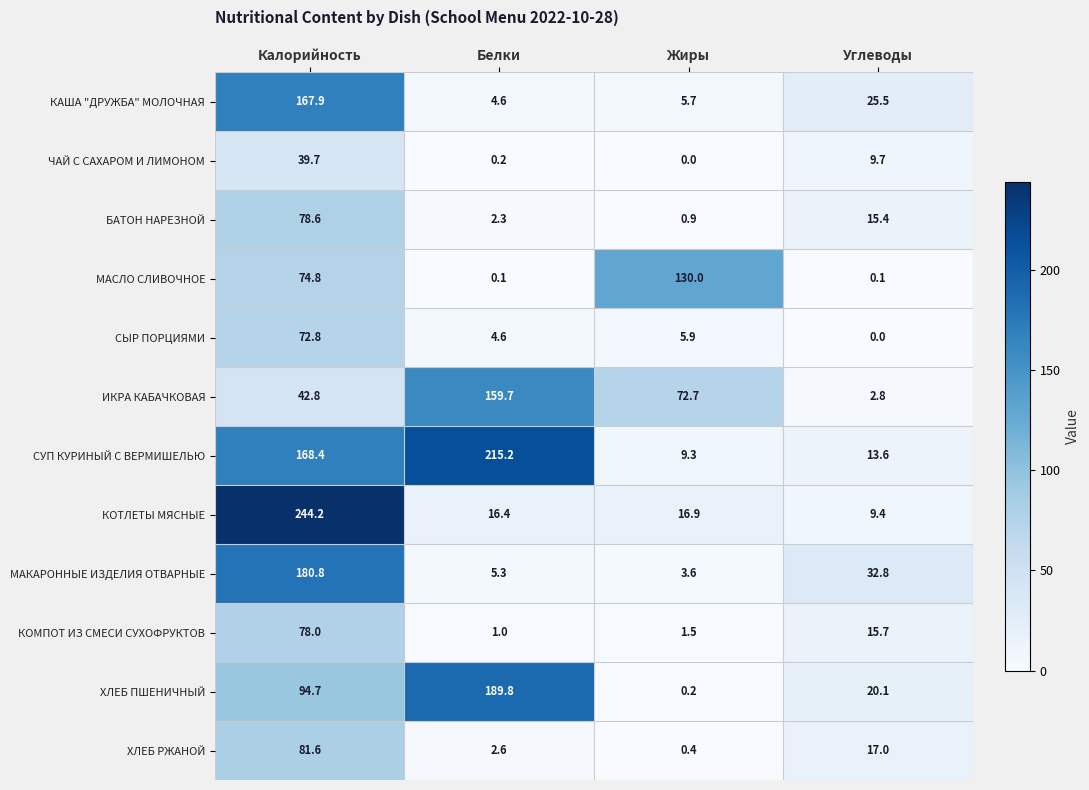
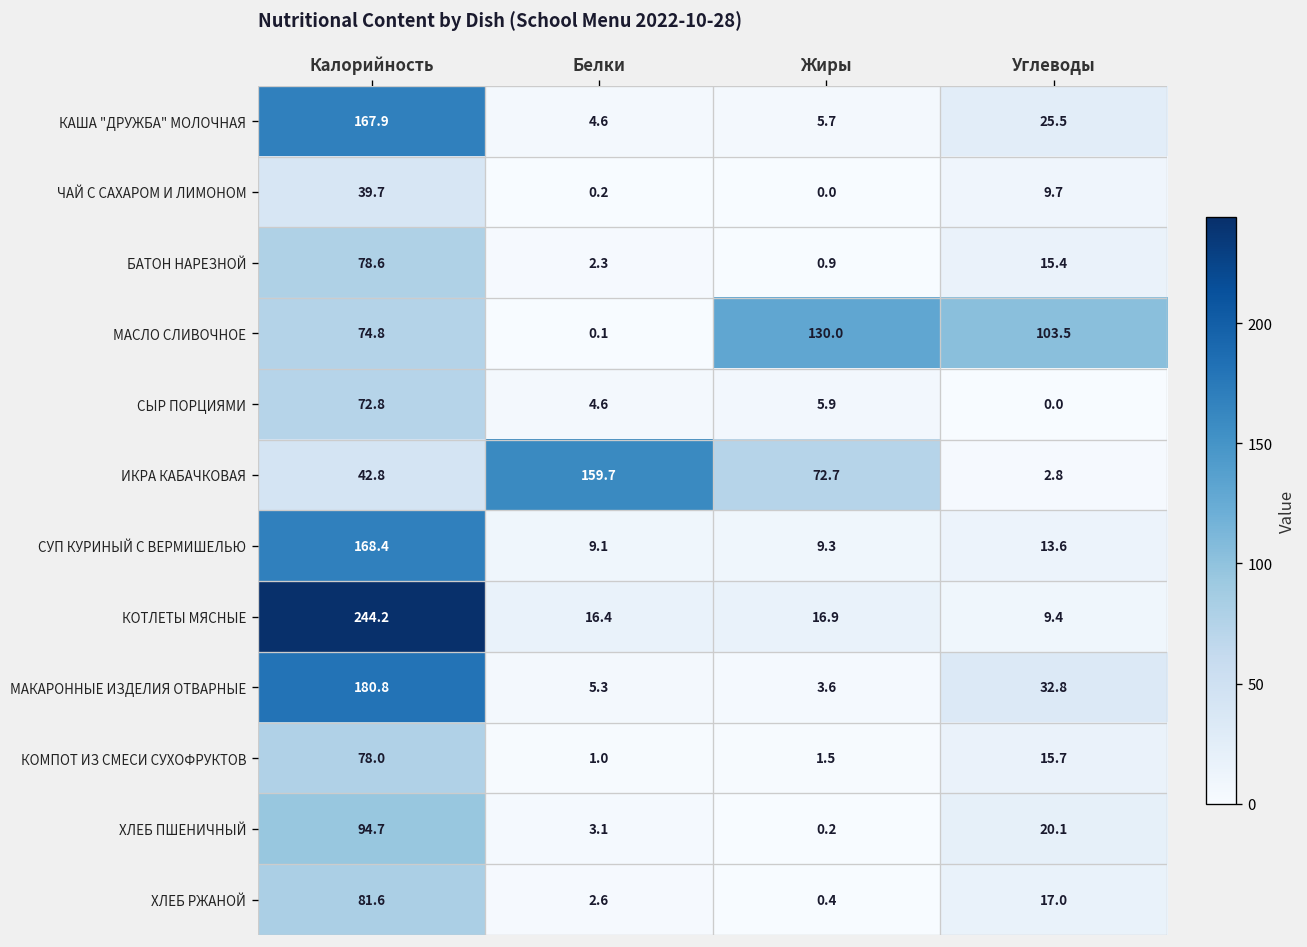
МАСЛО СЛИВОЧНОЕ, Углеводы: 0.1 -> 103.5
СУП КУРИНЫЙ С ВЕРМИШЕЛЬЮ, Белки: 215.2 -> 9.1
ХЛЕБ ПШЕНИЧНЫЙ, Белки: 189.8 -> 3.1
